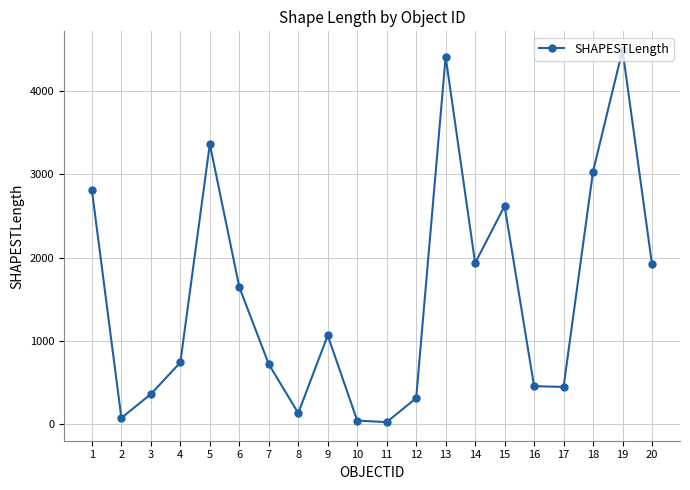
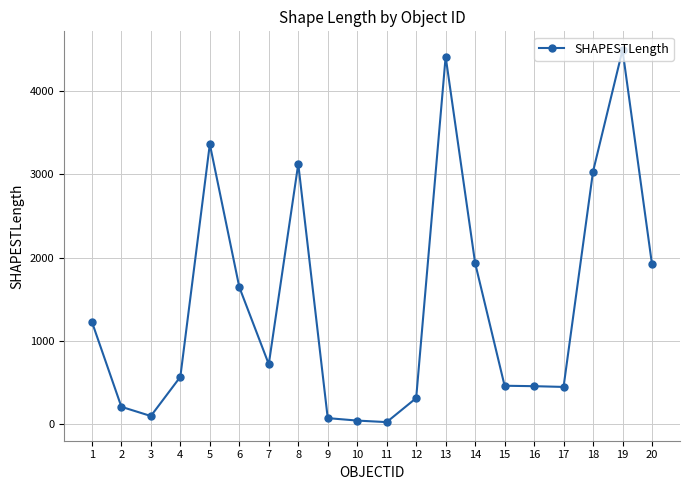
1: 2800 -> 1200
2: 100 -> 200
3: 400 -> 100
4: 700 -> 600
8: 100 -> 3100
9: 1100 -> 100
15: 2600 -> 500
